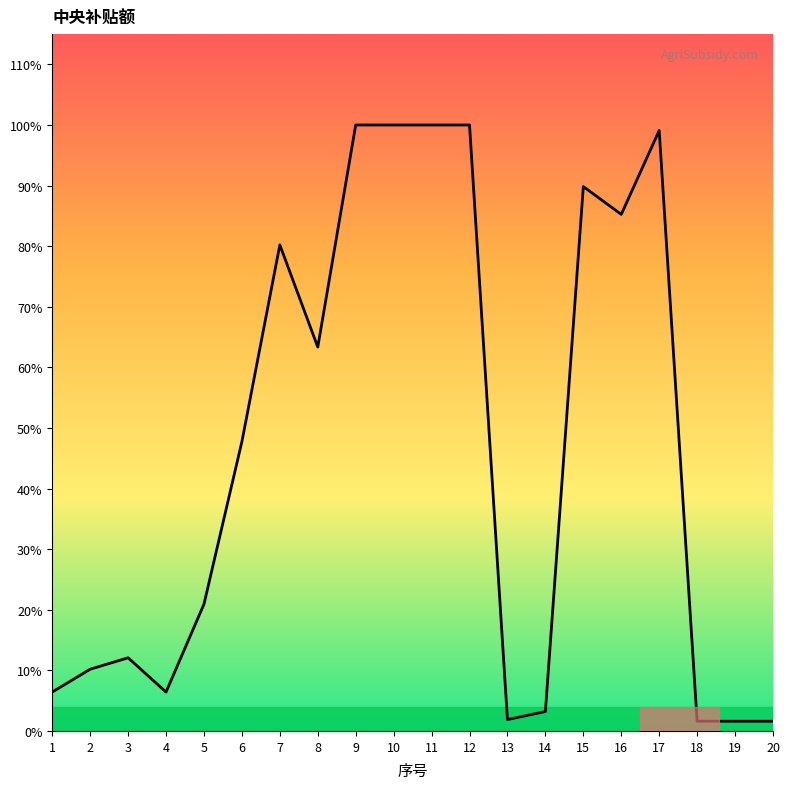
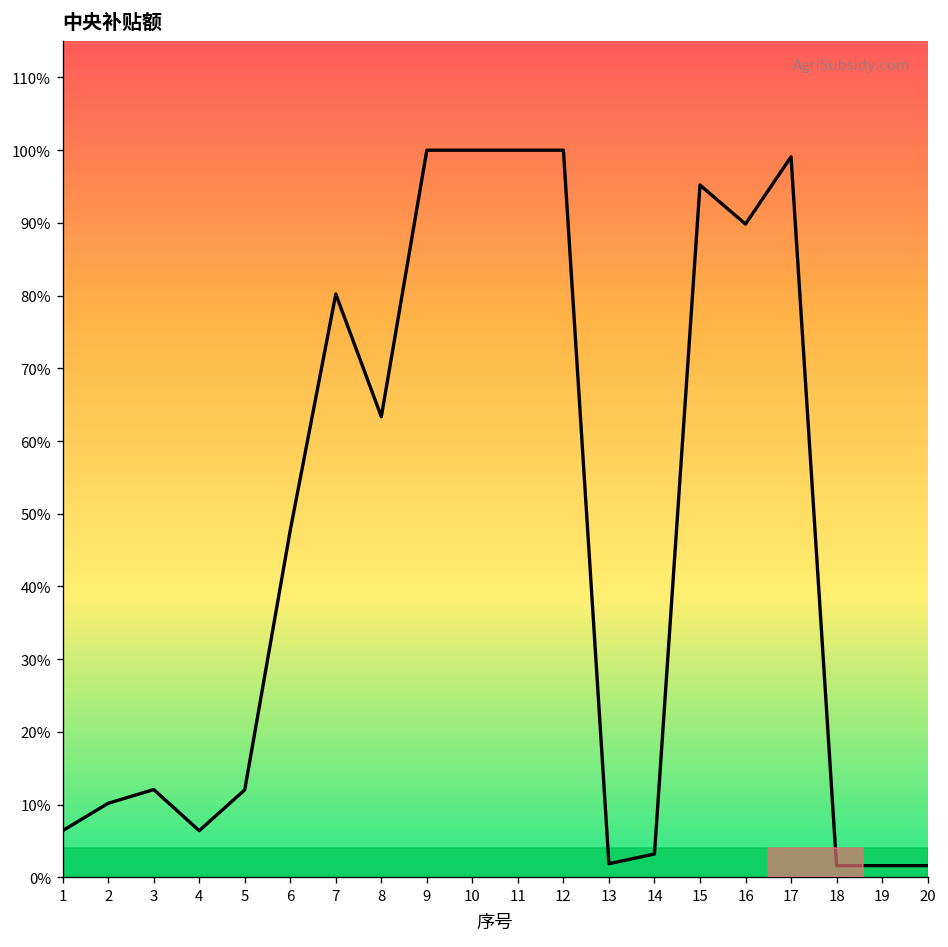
5: 21% -> 12%
15: 90% -> 95%
16: 85% -> 90%
